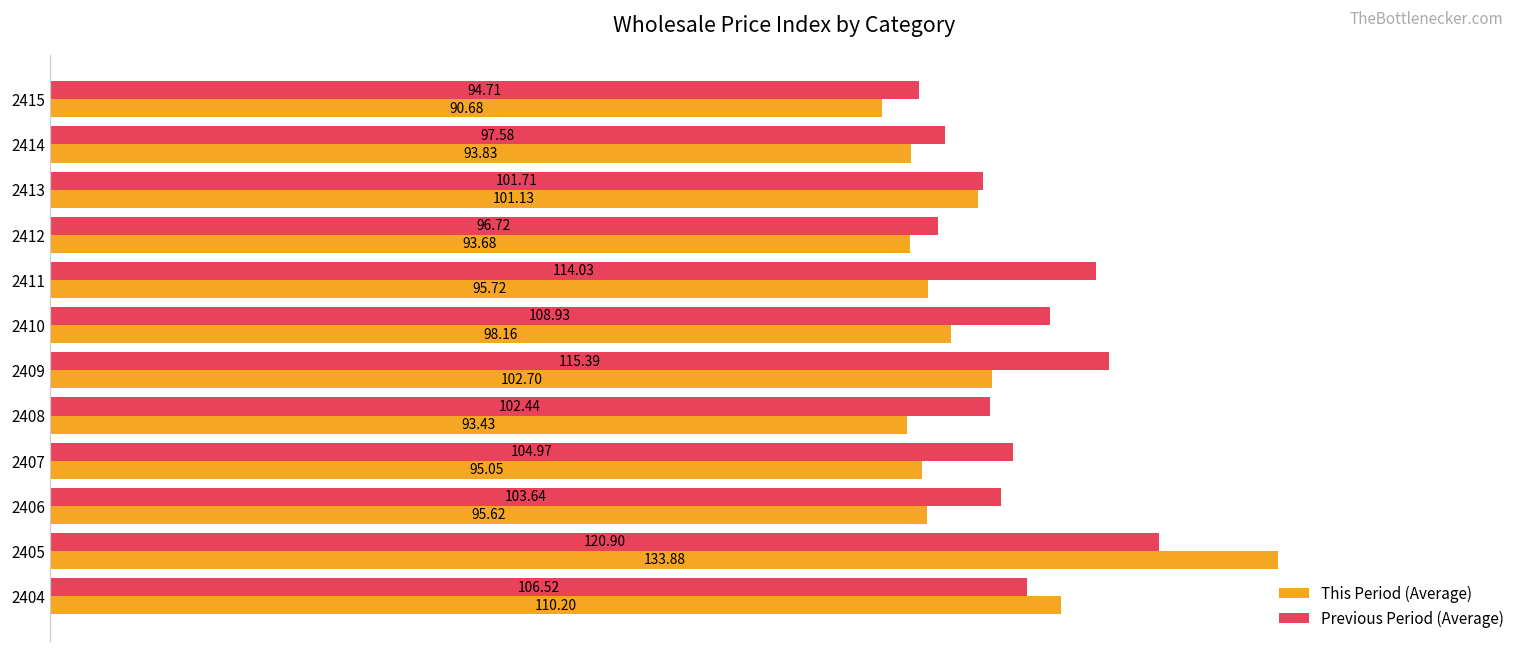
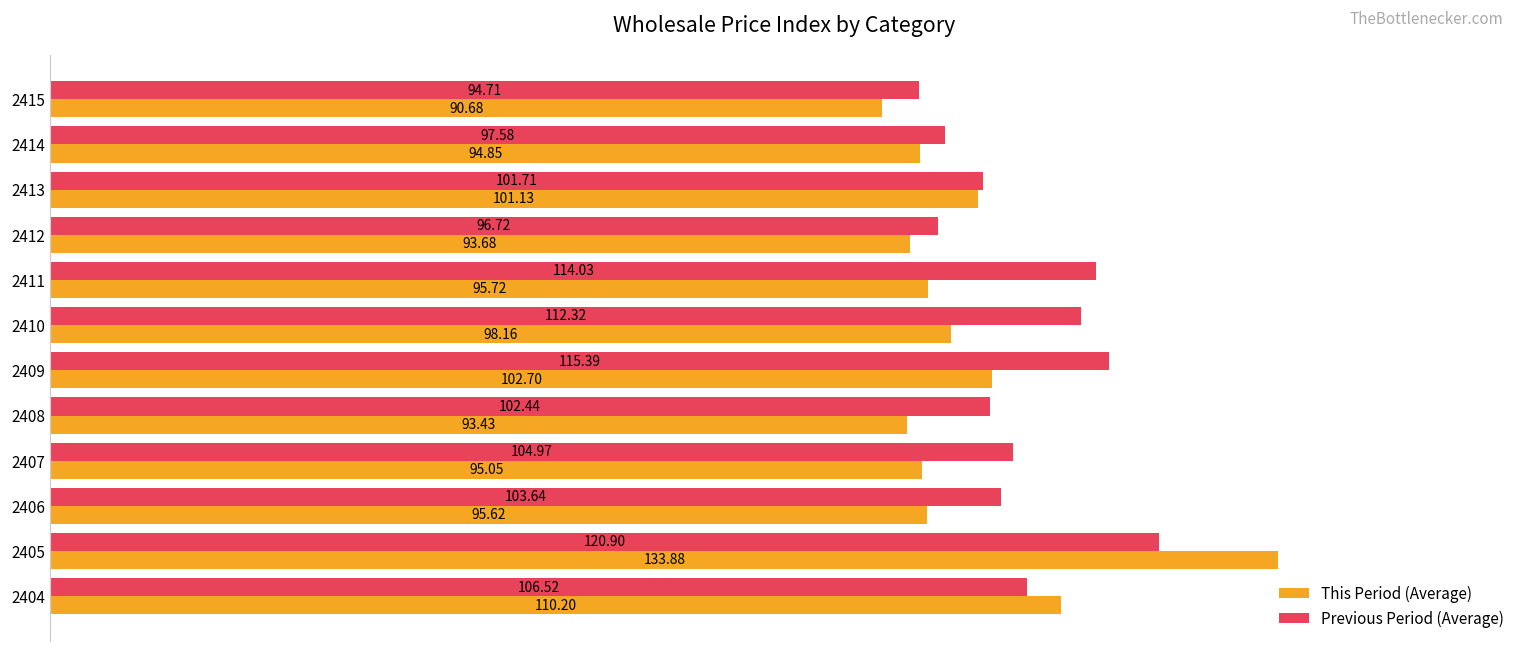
This Period (Average), 2414: 93.83 -> 94.85
Previous Period (Average), 2410: 108.93 -> 112.32
